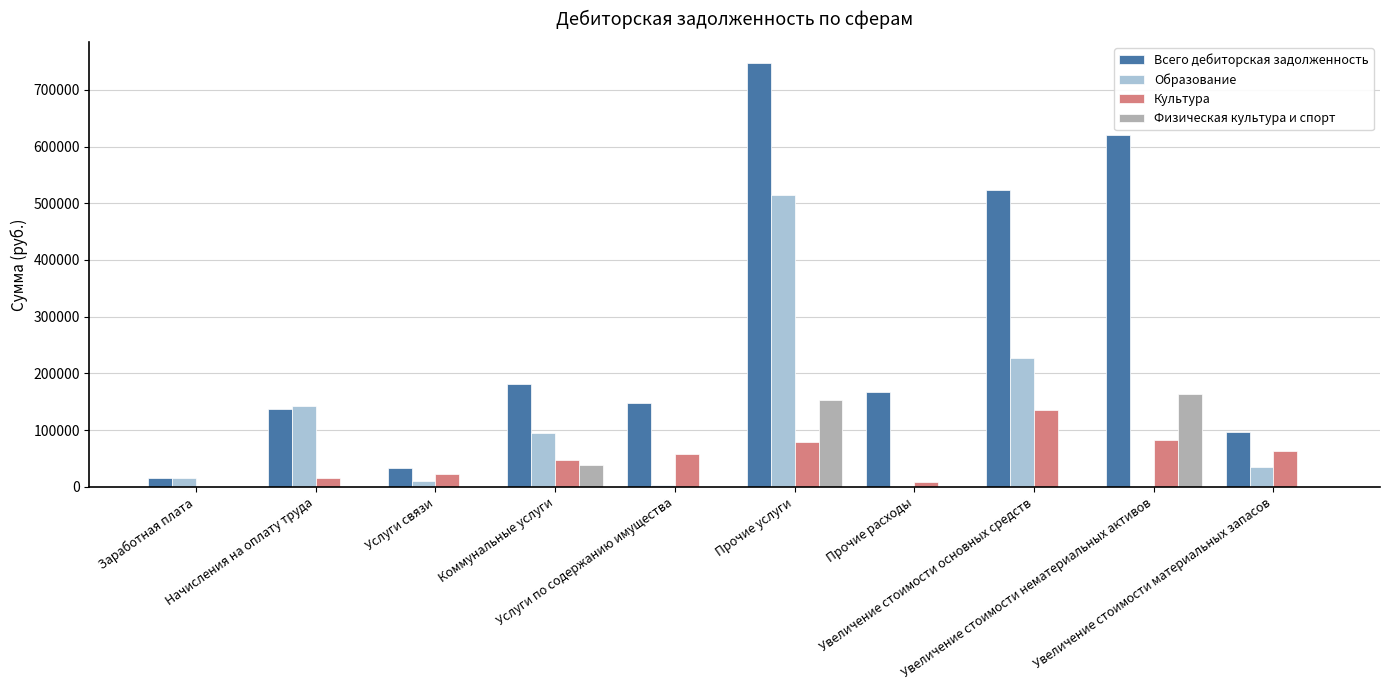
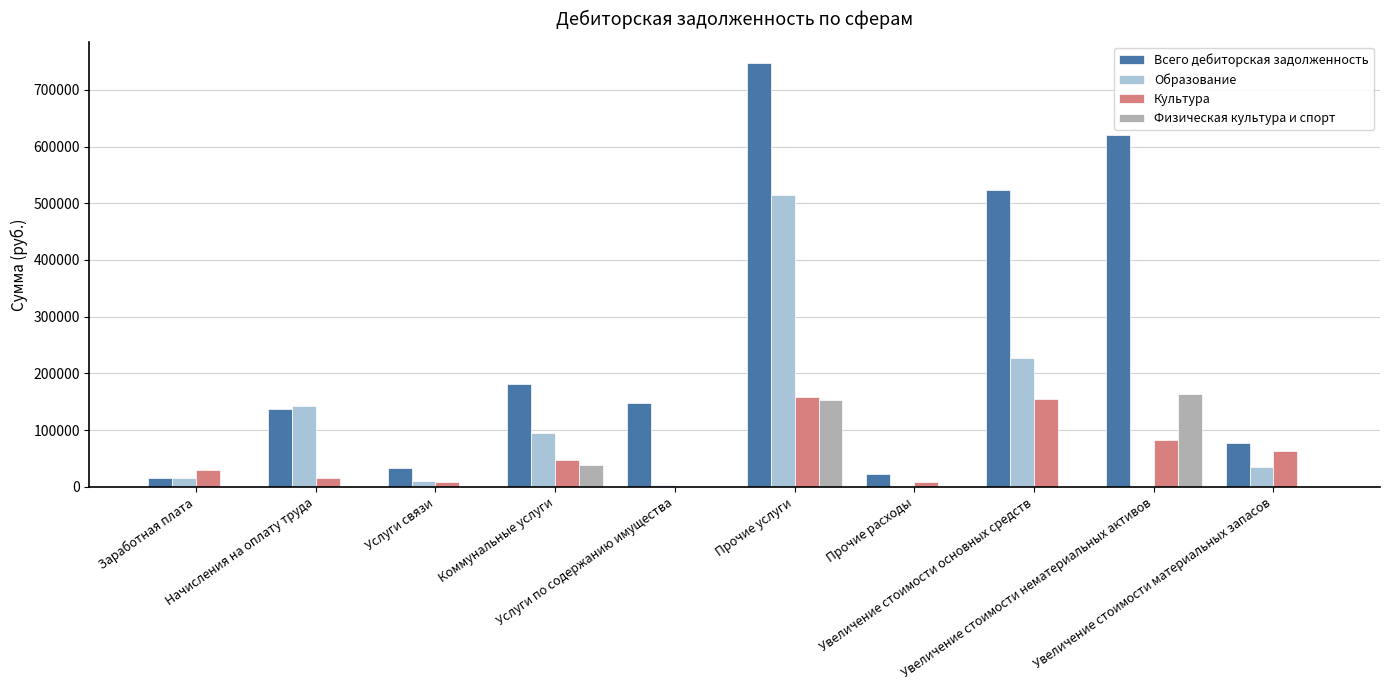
Культура, Заработная плата: 0 -> 30000
Культура, Услуги связи: 20000 -> 10000
Культура, Услуги по содержанию имущества: 60000 -> 0
Культура, Прочие услуги: 80000 -> 160000
Всего дебиторская задолженность, Прочие расходы: 170000 -> 20000
Культура, Увеличение стоимости основных средств: 140000 -> 150000
Всего дебиторская задолженность, Увеличение стоимости материальных запасов: 100000 -> 80000
